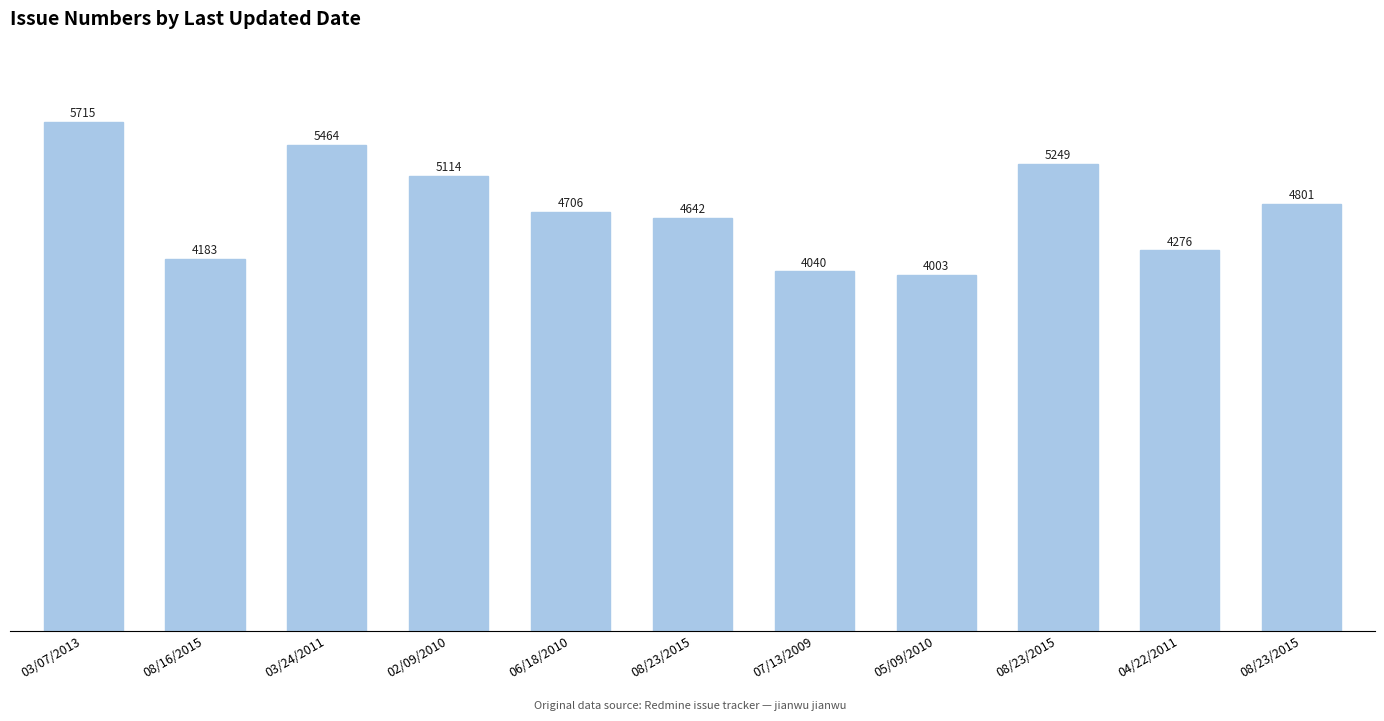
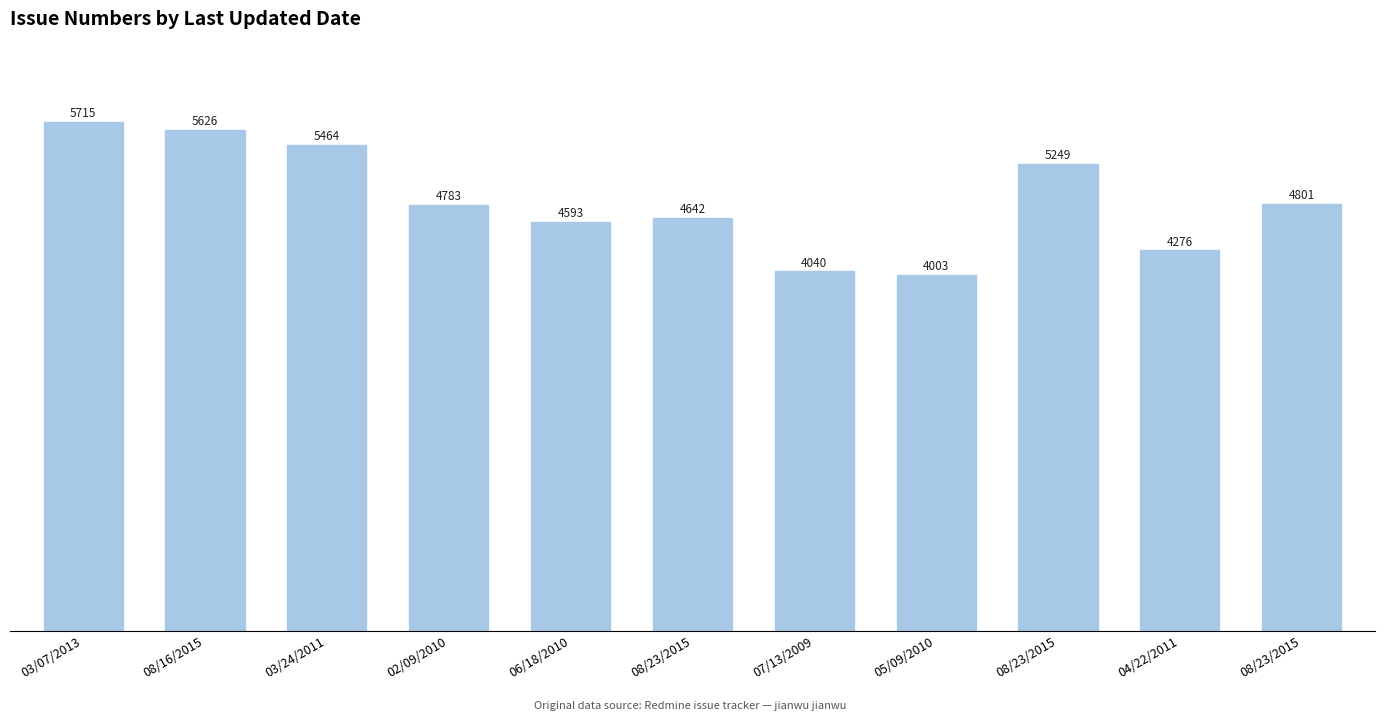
08/16/2015: 4183 -> 5626
02/09/2010: 5114 -> 4783
06/18/2010: 4706 -> 4593
